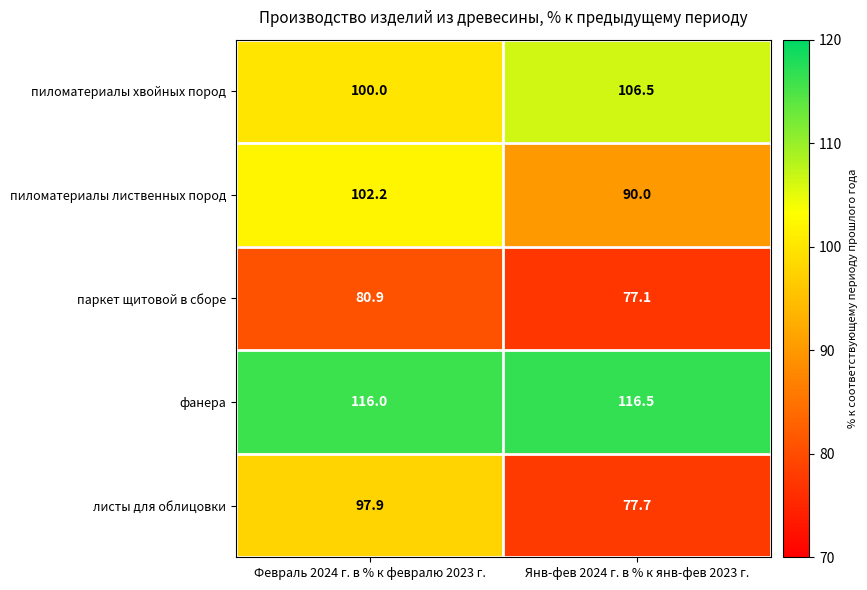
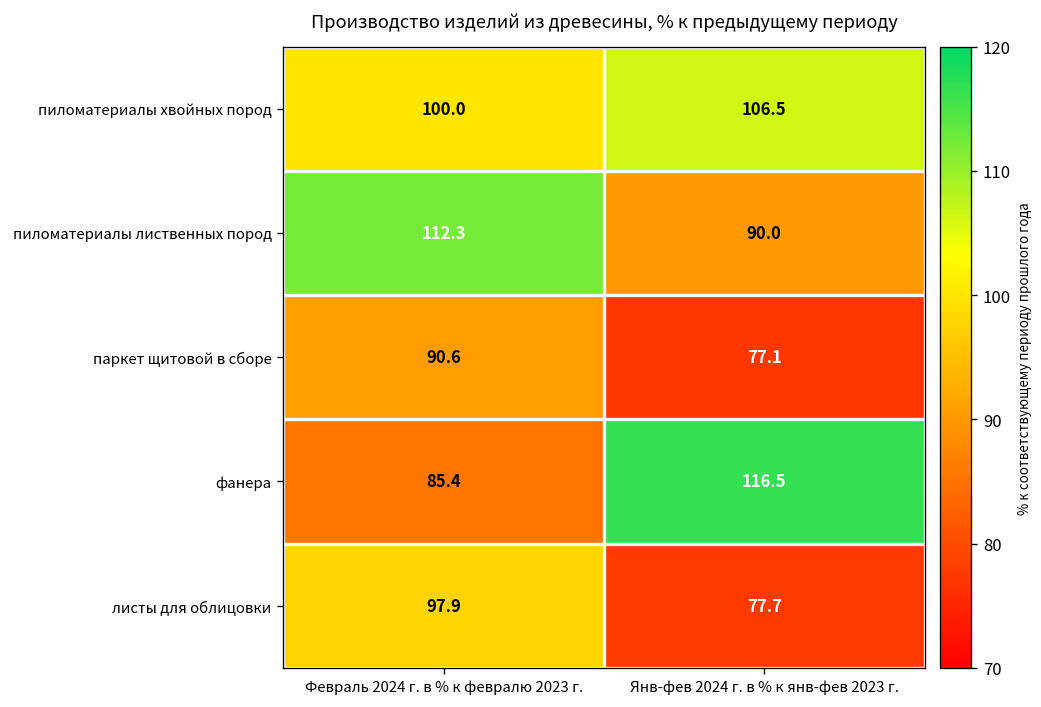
пиломатериалы лиственных пород, Февраль 2024 г. в % к февралю 2023 г.: 102.2 -> 112.3
паркет щитовой в сборе, Февраль 2024 г. в % к февралю 2023 г.: 80.9 -> 90.6
фанера, Февраль 2024 г. в % к февралю 2023 г.: 116.0 -> 85.4
